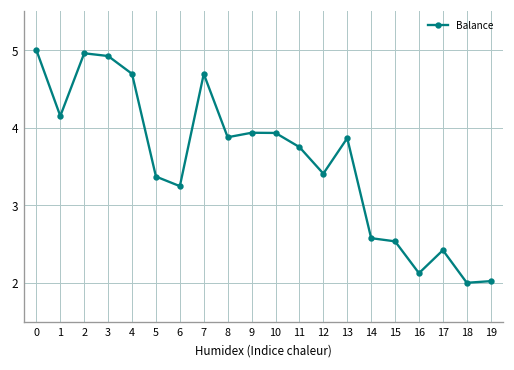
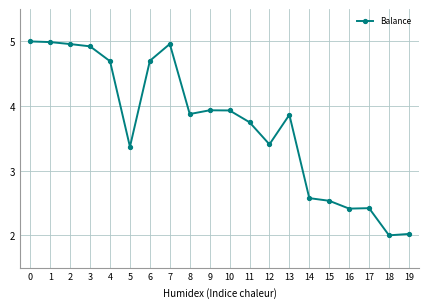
1: 4.2 -> 5.0
6: 3.2 -> 4.7
7: 4.7 -> 5.0
16: 2.1 -> 2.4
